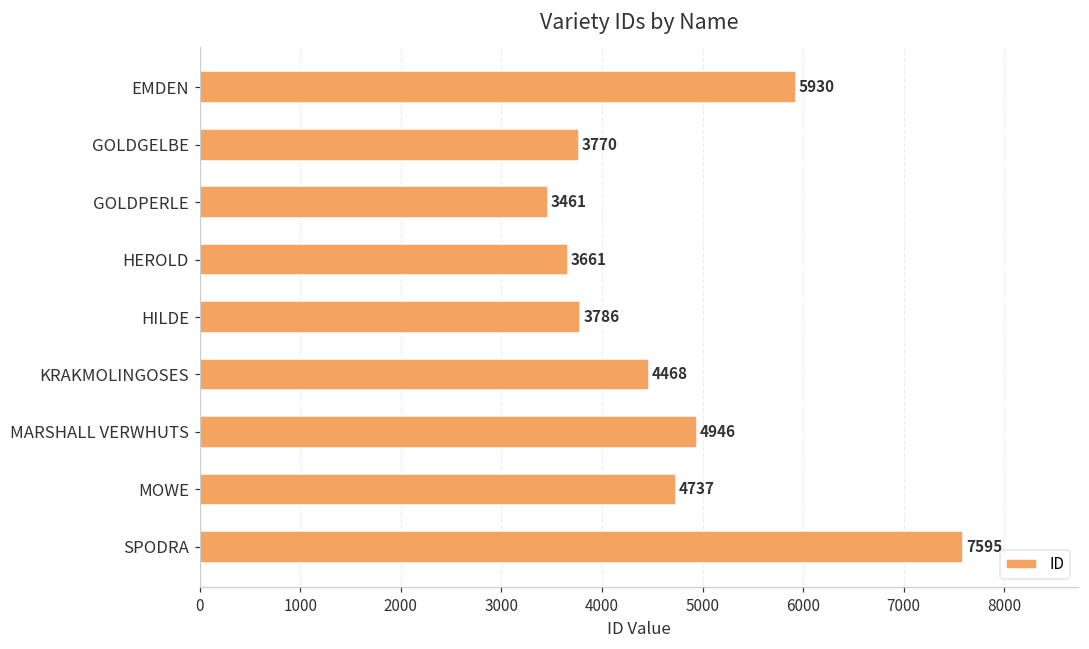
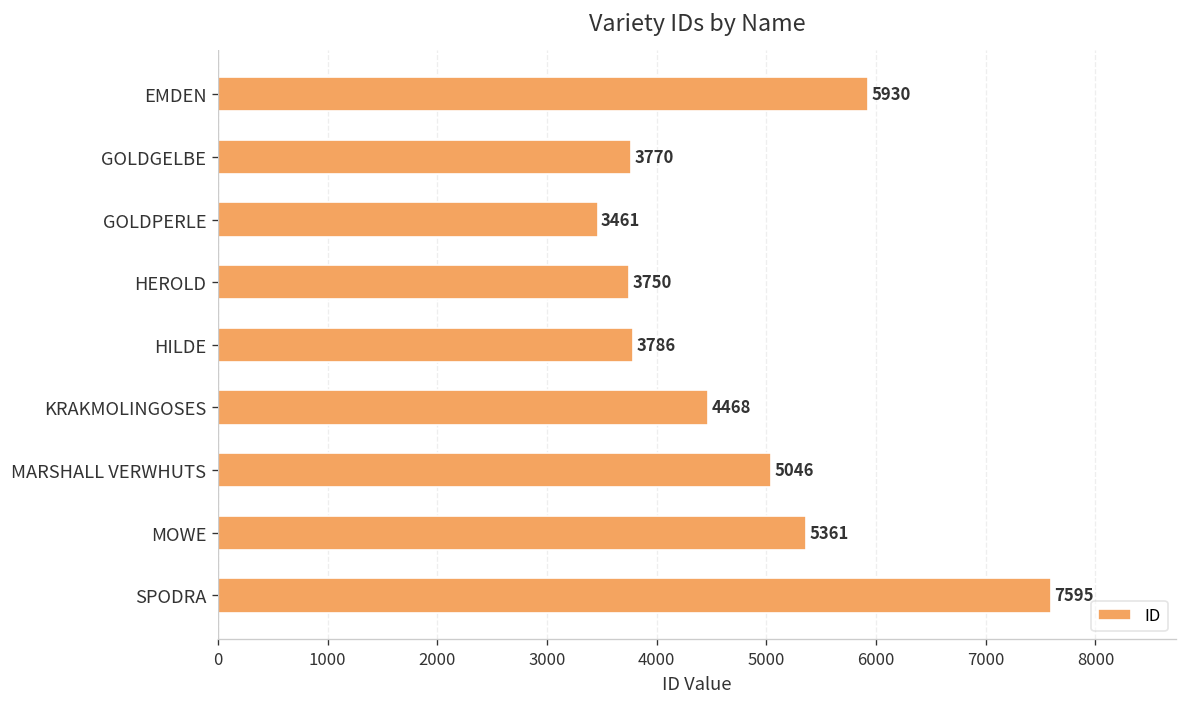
HEROLD: 3661 -> 3750
MARSHALL VERWHUTS: 4946 -> 5046
MOWE: 4737 -> 5361
